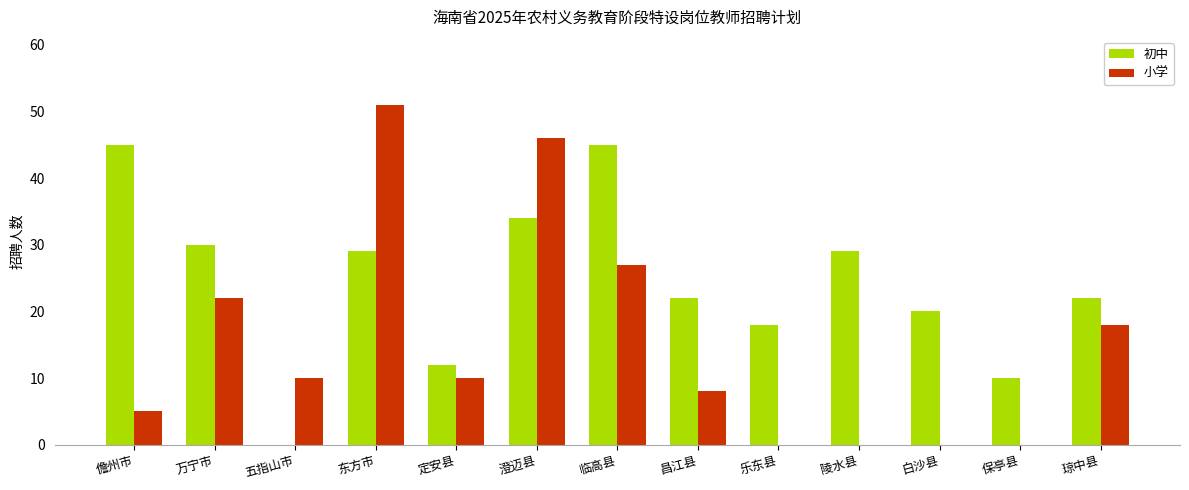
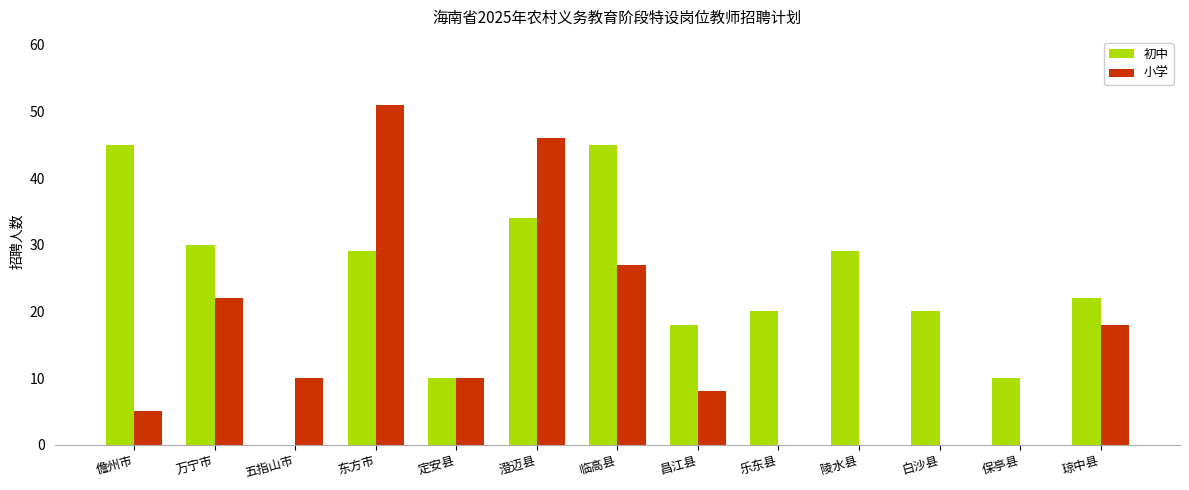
初中, 定安县: 12 -> 10
初中, 昌江县: 22 -> 18
初中, 乐东县: 18 -> 20
